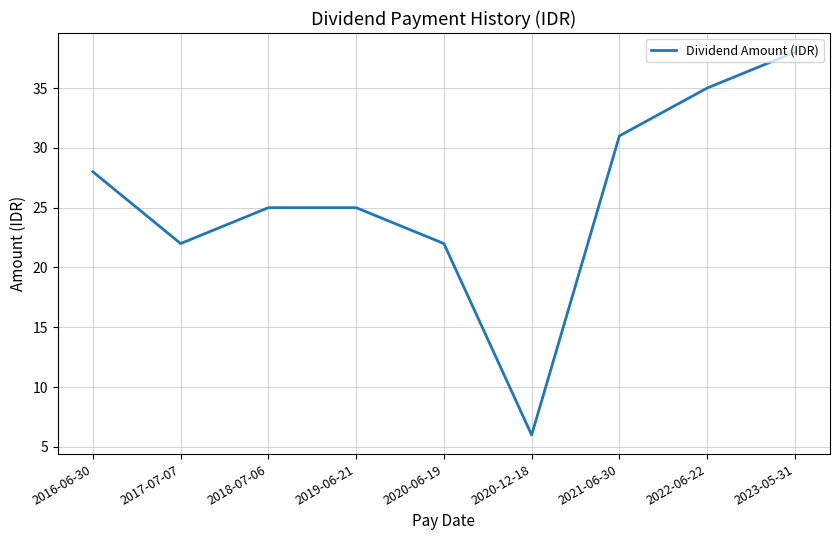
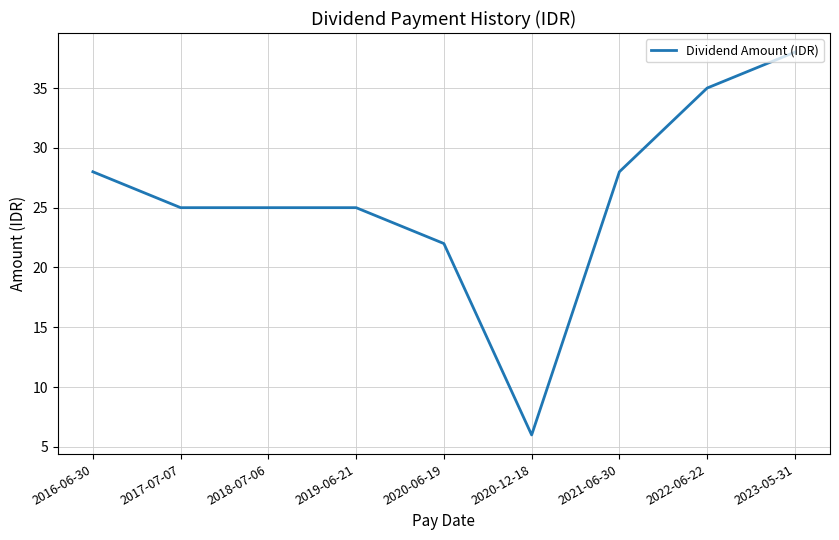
2017-07-07: 22 -> 25
2021-06-30: 31 -> 28
